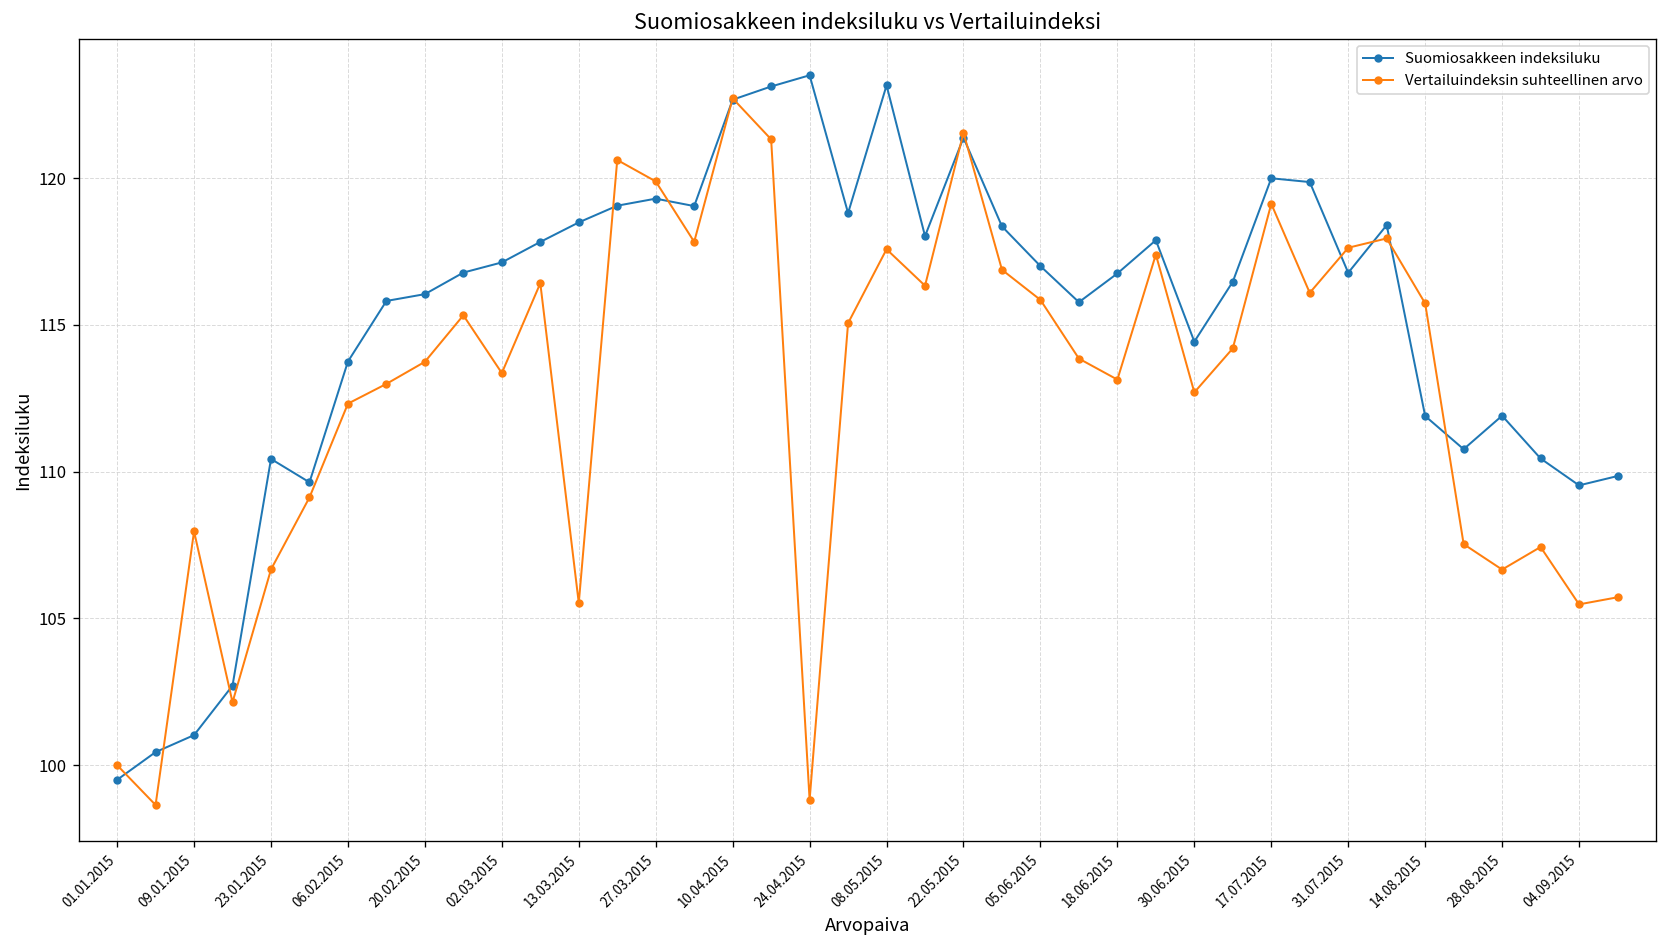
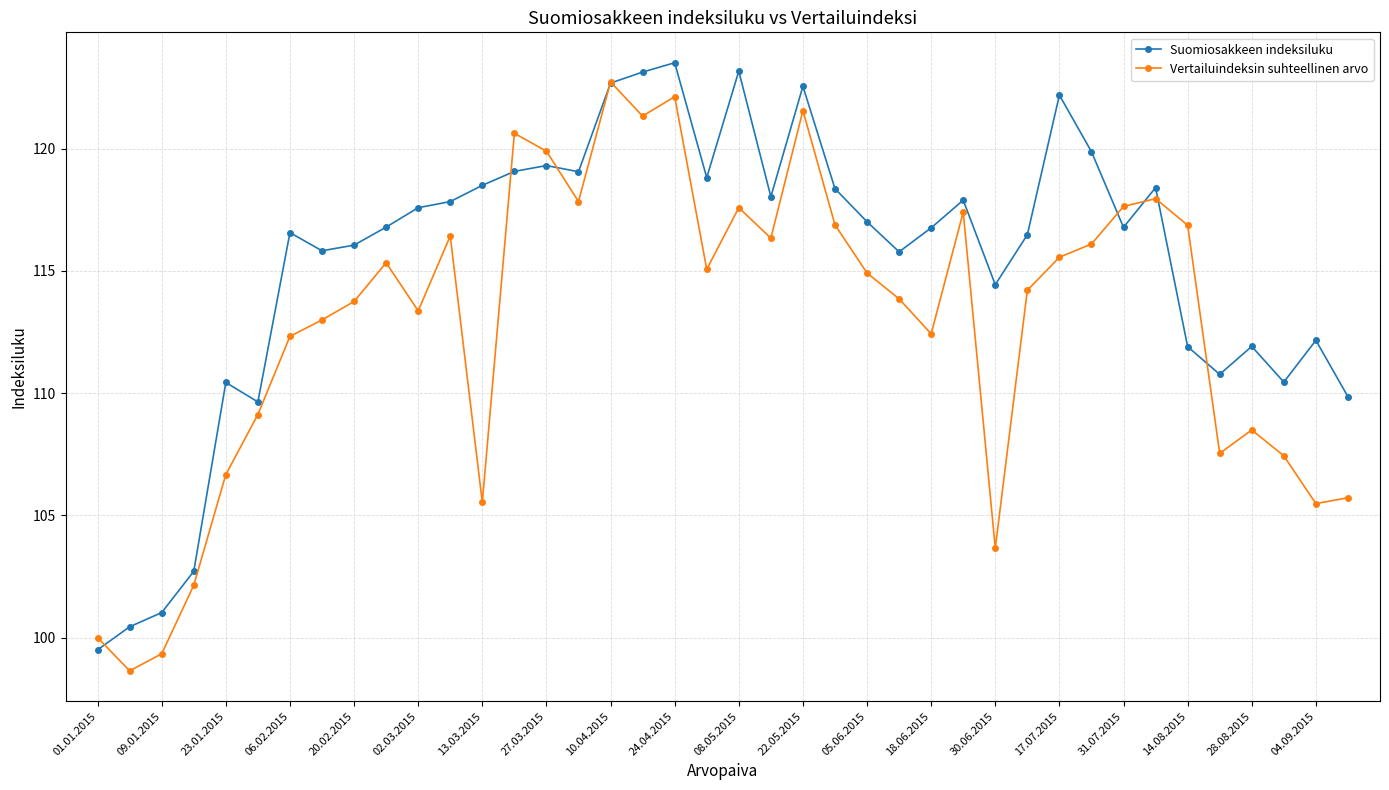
Vertailuindeksin suhteellinen arvo, 09.01.2015: 108.0 -> 99.3
Suomiosakkeen indeksiluku, 06.02.2015: 113.8 -> 116.6
Suomiosakkeen indeksiluku, 02.03.2015: 117.1 -> 117.6
Vertailuindeksin suhteellinen arvo, 24.04.2015: 98.8 -> 122.1
Suomiosakkeen indeksiluku, 22.05.2015: 121.4 -> 122.5
Vertailuindeksin suhteellinen arvo, 05.06.2015: 115.9 -> 114.9
Vertailuindeksin suhteellinen arvo, 18.06.2015: 113.1 -> 112.4
Vertailuindeksin suhteellinen arvo, 30.06.2015: 112.7 -> 103.7
Suomiosakkeen indeksiluku, 17.07.2015: 120.0 -> 122.2
Vertailuindeksin suhteellinen arvo, 17.07.2015: 119.1 -> 115.6
Vertailuindeksin suhteellinen arvo, 14.08.2015: 115.7 -> 116.9
Vertailuindeksin suhteellinen arvo, 28.08.2015: 106.7 -> 108.5
Suomiosakkeen indeksiluku, 04.09.2015: 109.5 -> 112.2
